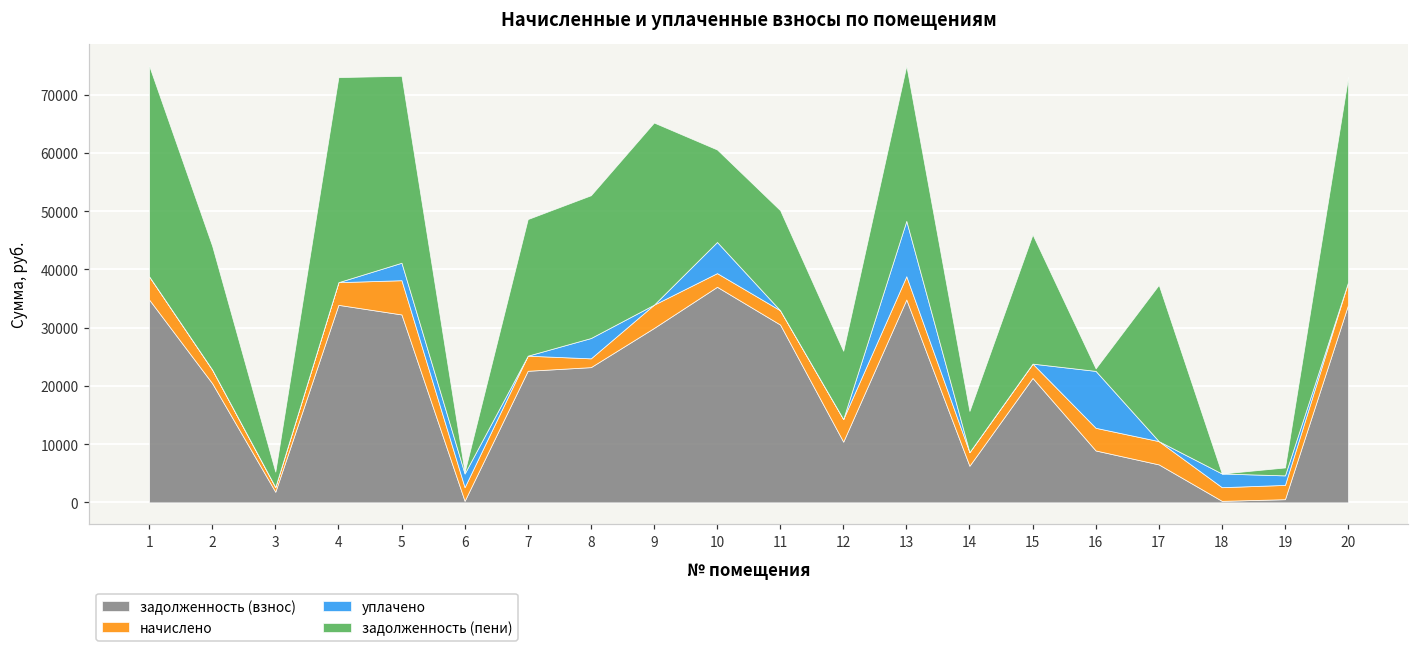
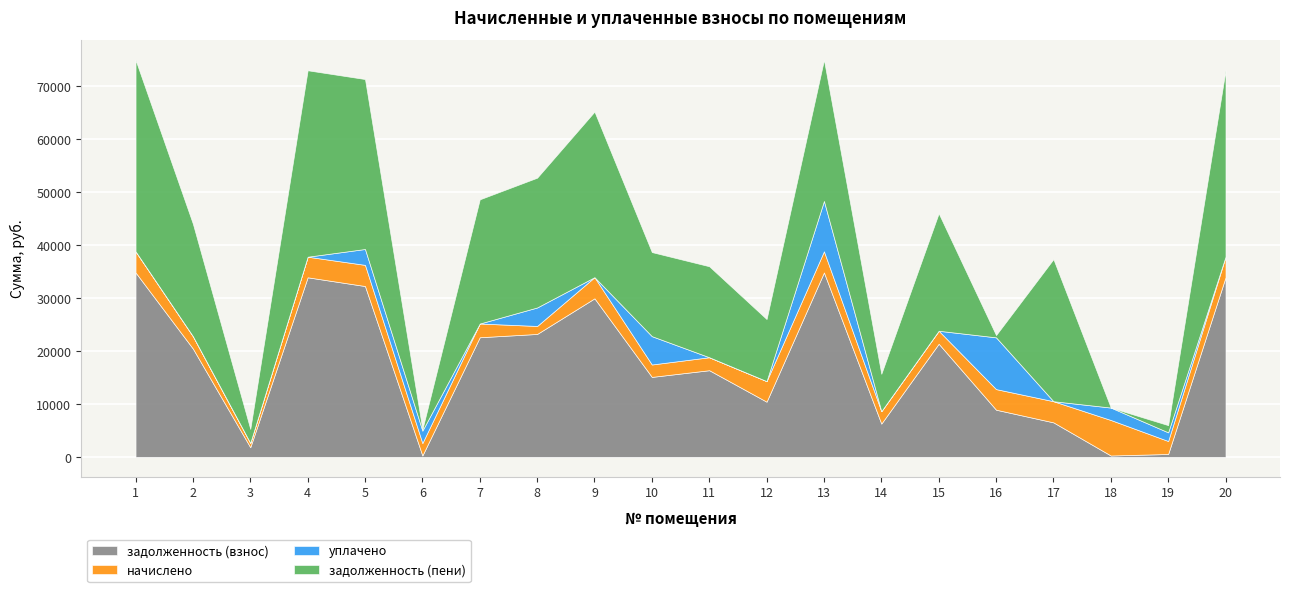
начислено, 5: 6000 -> 4000
задолженность (взнос), 10: 37000 -> 15000
задолженность (взнос), 11: 31000 -> 16000
начислено, 18: 2000 -> 7000
